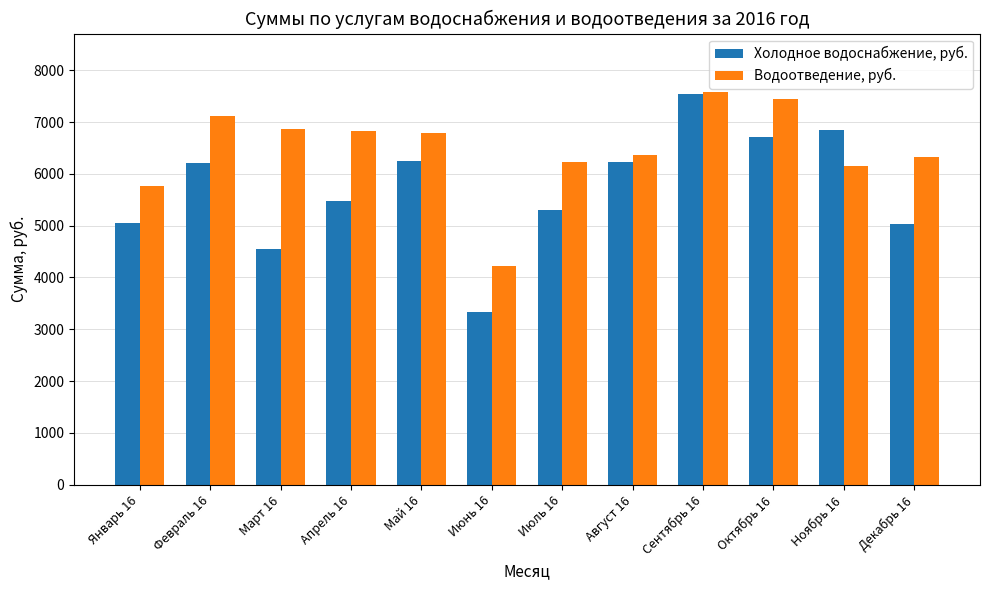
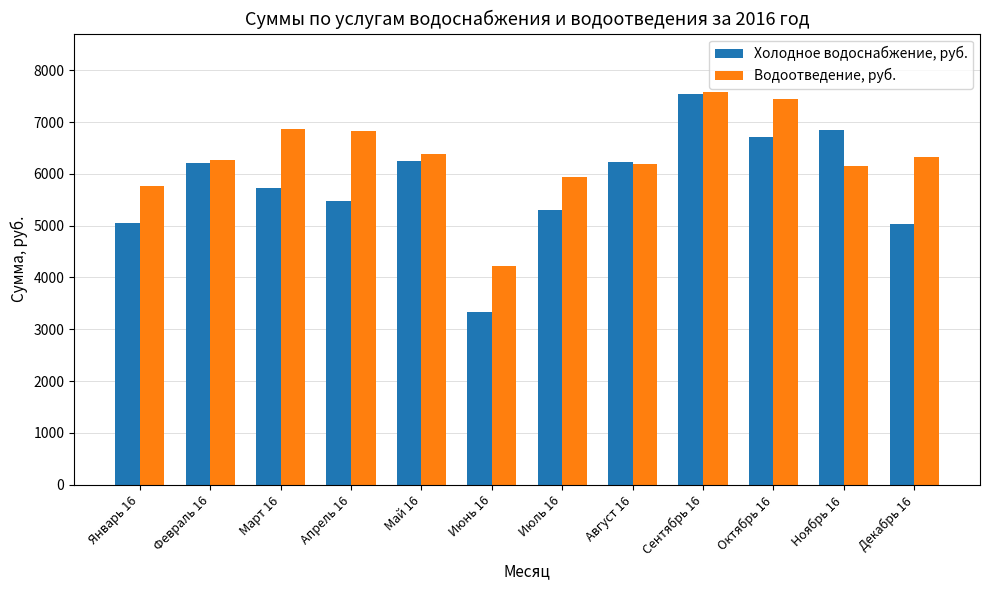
Водоотведение, руб., Февраль 16: 7100 -> 6300
Холодное водоснабжение, руб., Март 16: 4600 -> 5700
Водоотведение, руб., Май 16: 6800 -> 6400
Водоотведение, руб., Июль 16: 6200 -> 5900
Водоотведение, руб., Август 16: 6400 -> 6200
